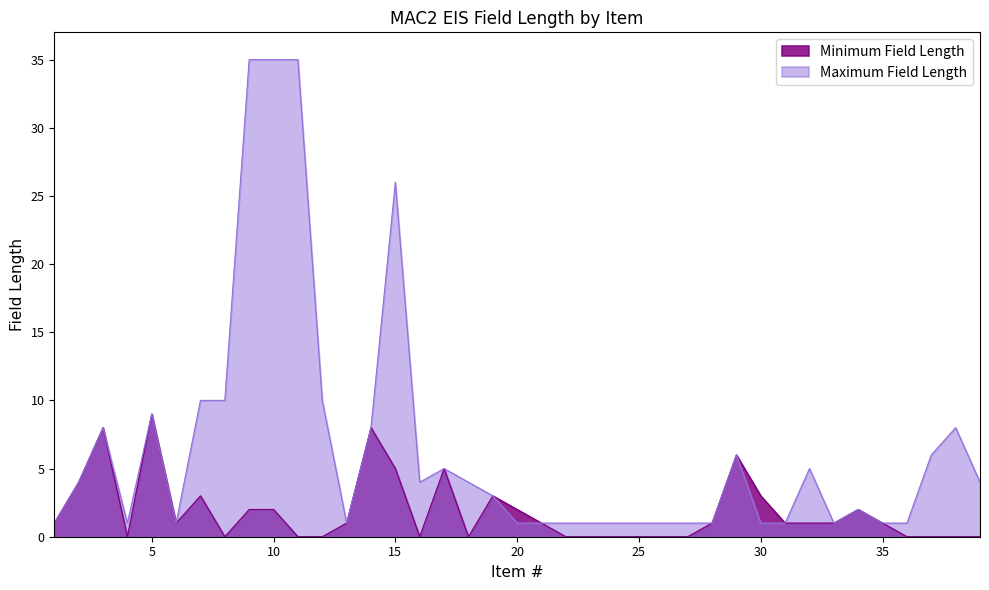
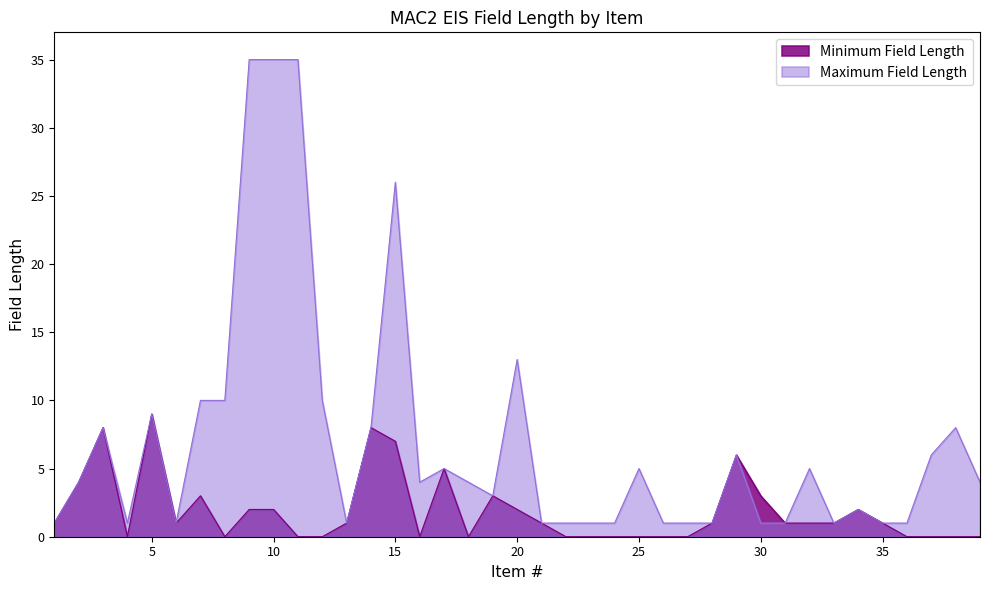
Minimum Field Length, 15: 5 -> 7
Maximum Field Length, 20: 1 -> 13
Maximum Field Length, 25: 1 -> 5
